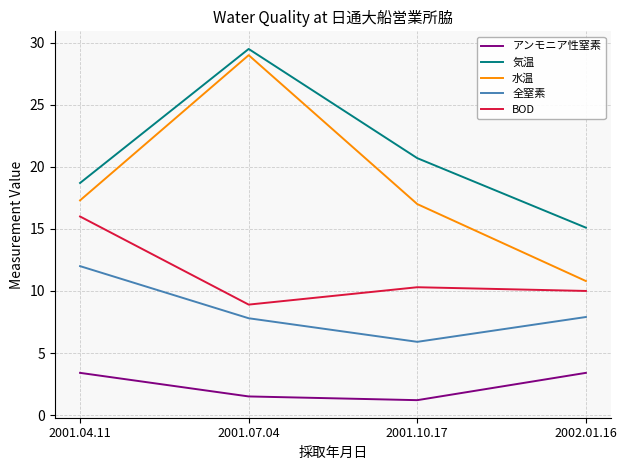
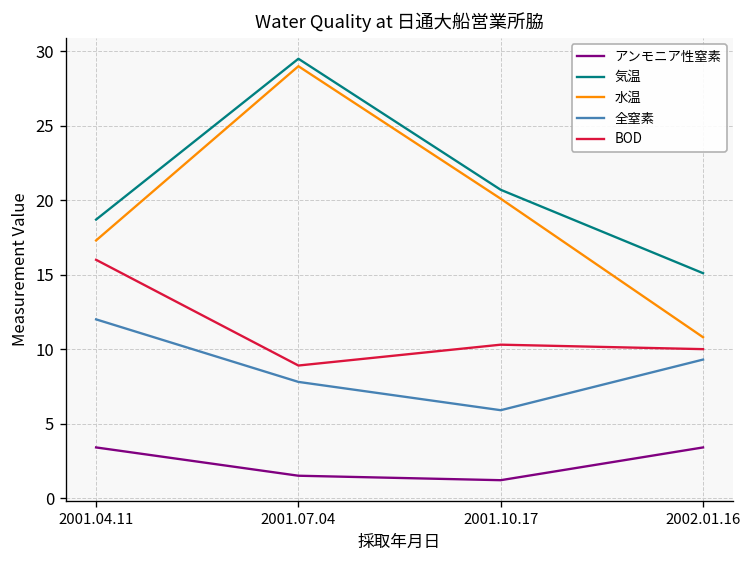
水温, 2001.10.17: 17.0 -> 20.1
全窒素, 2002.01.16: 7.9 -> 9.3
